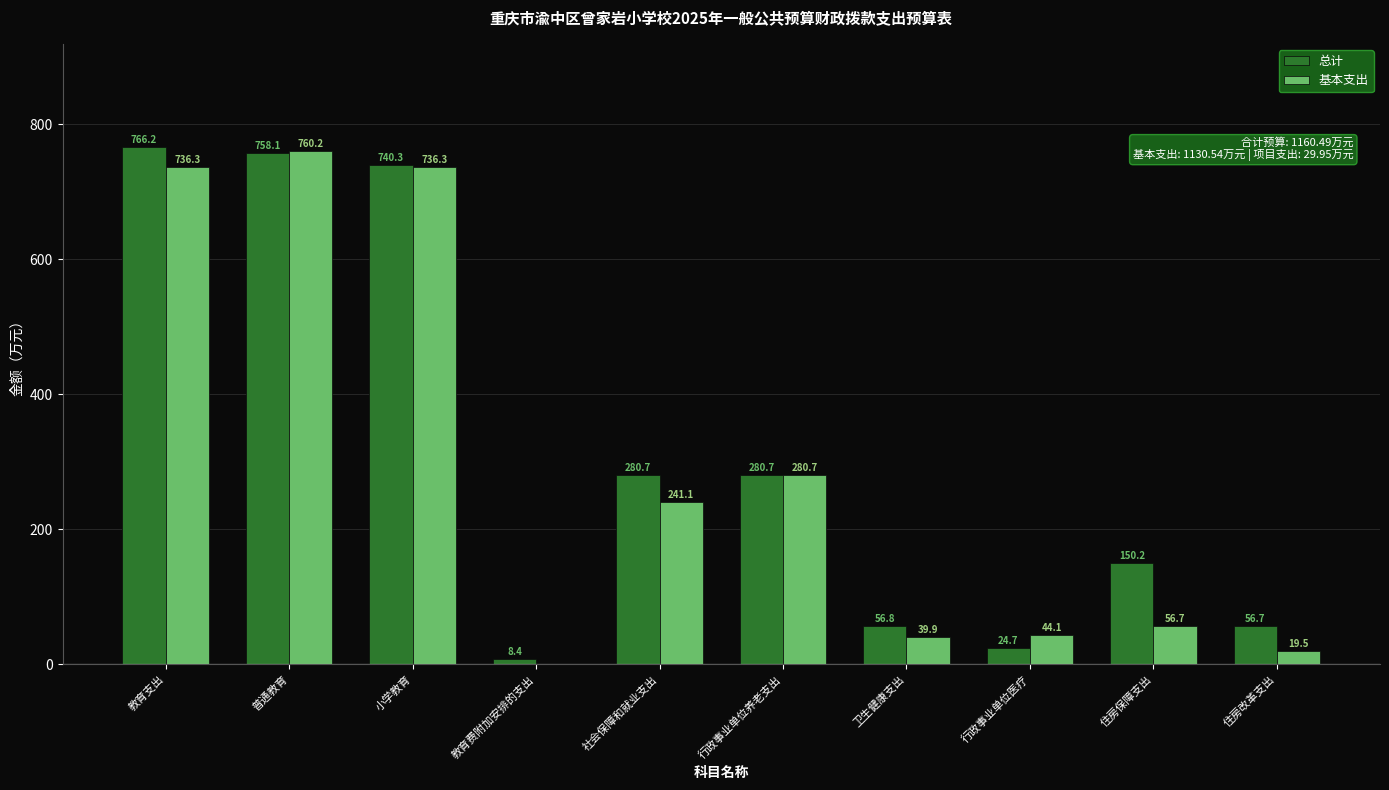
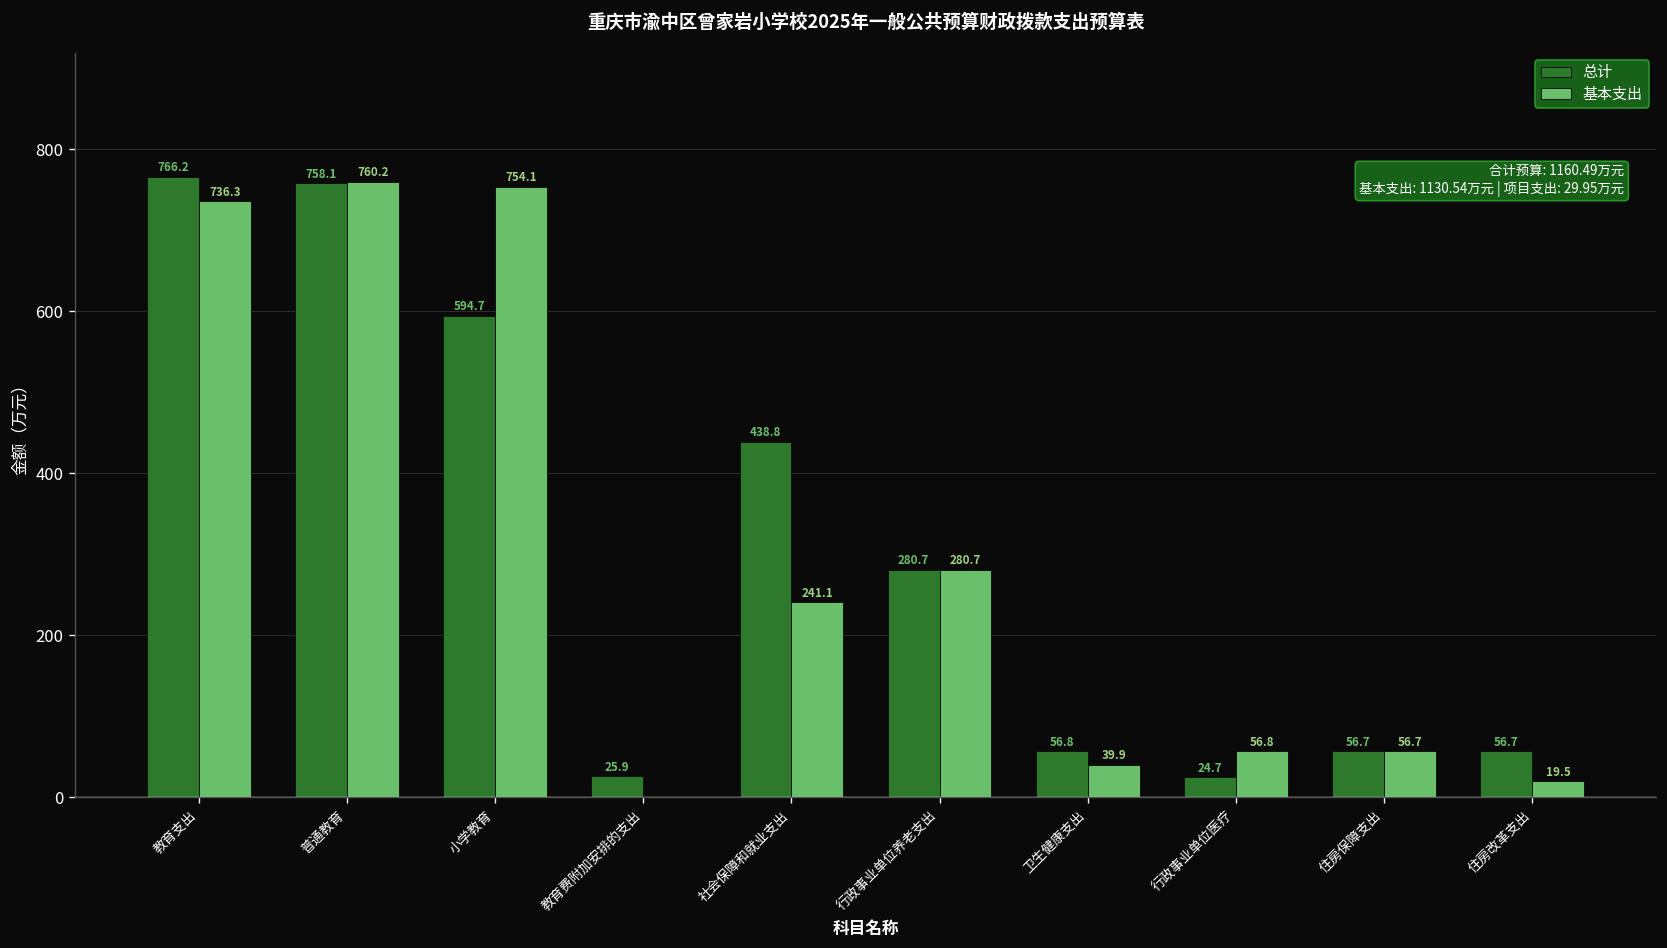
总计, 小学教育: 740.3 -> 594.7
基本支出, 小学教育: 736.3 -> 754.1
总计, 教育费附加安排的支出: 8.4 -> 25.9
总计, 社会保障和就业支出: 280.7 -> 438.8
基本支出, 行政事业单位医疗: 44.1 -> 56.8
总计, 住房保障支出: 150.2 -> 56.7
